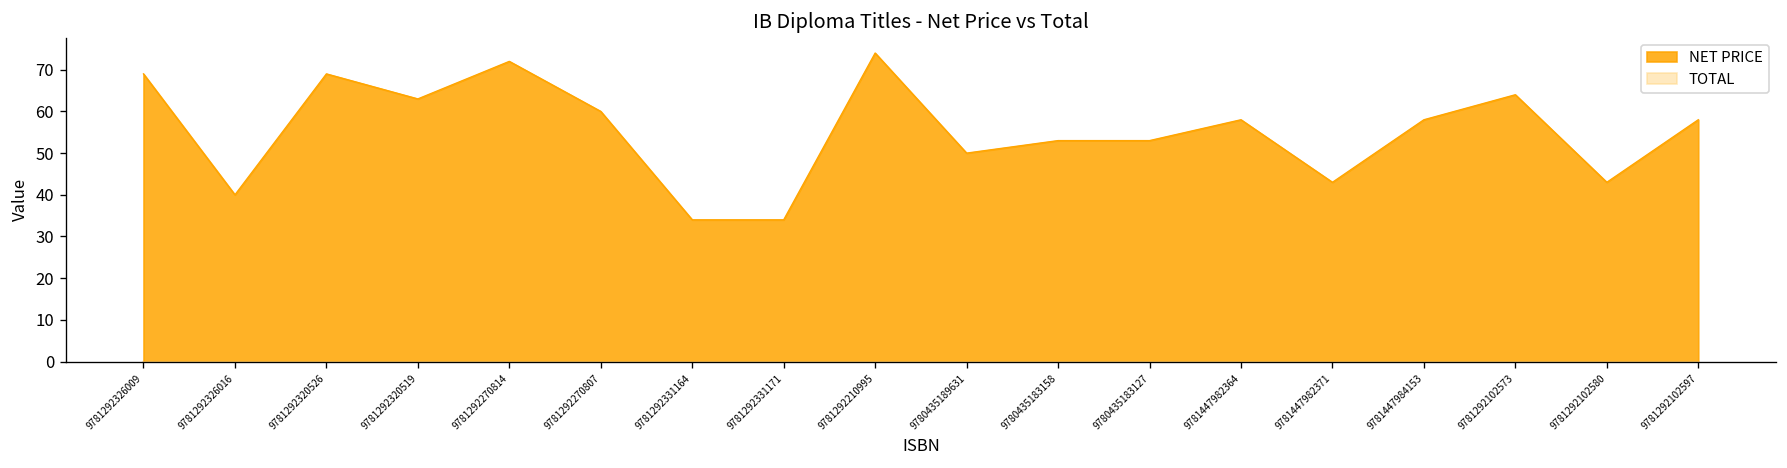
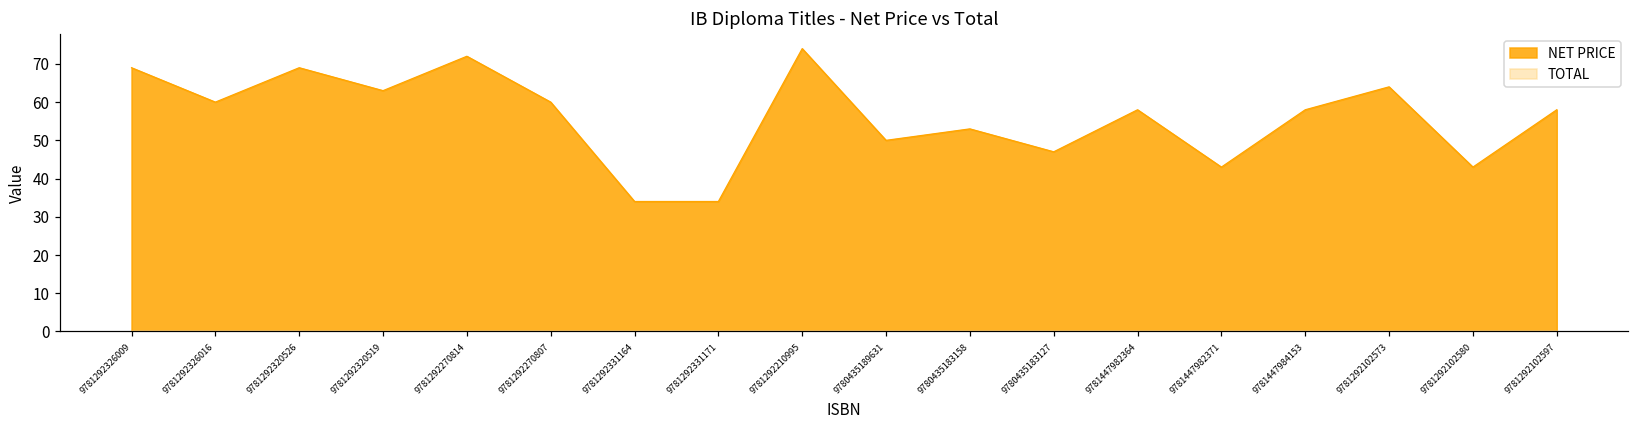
NET PRICE, 9781292326016: 40 -> 60
NET PRICE, 9780435183127: 53 -> 47
